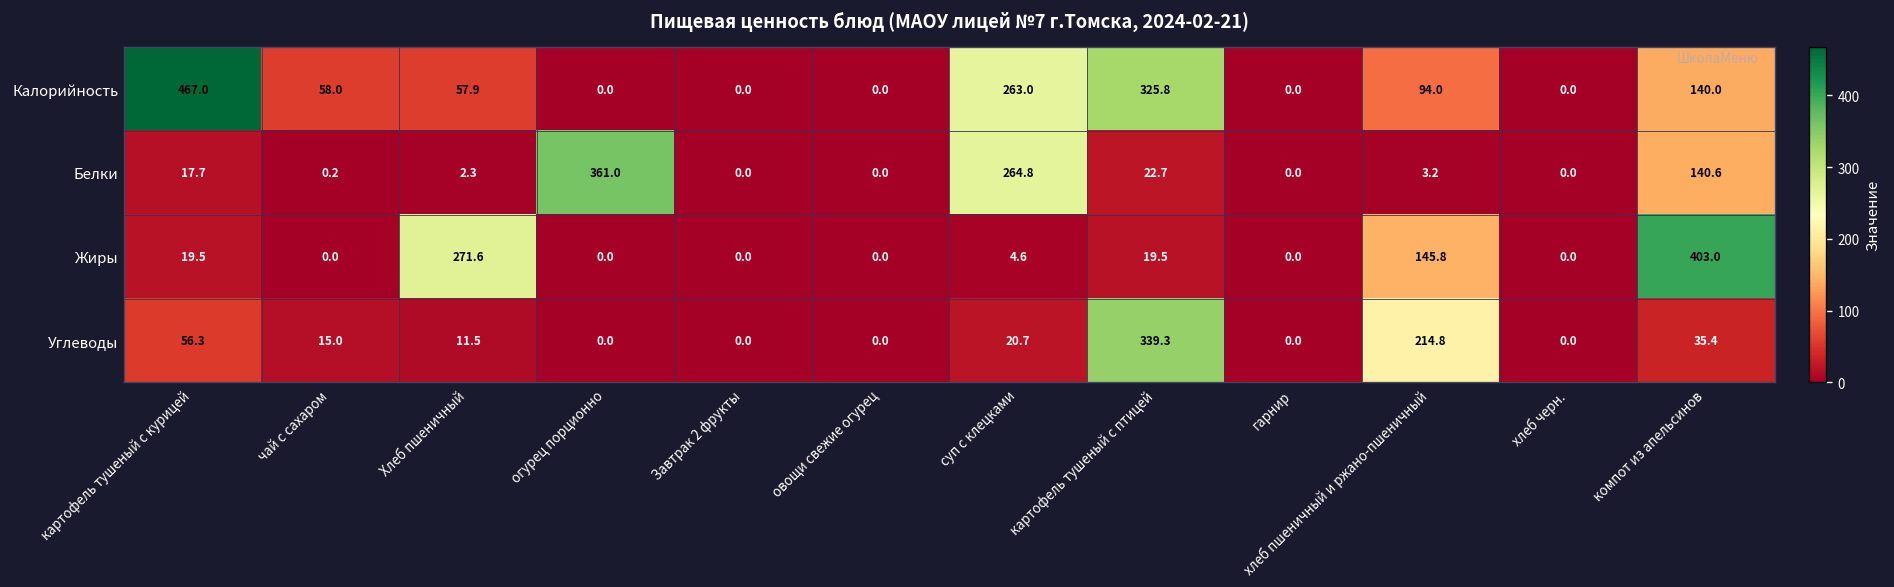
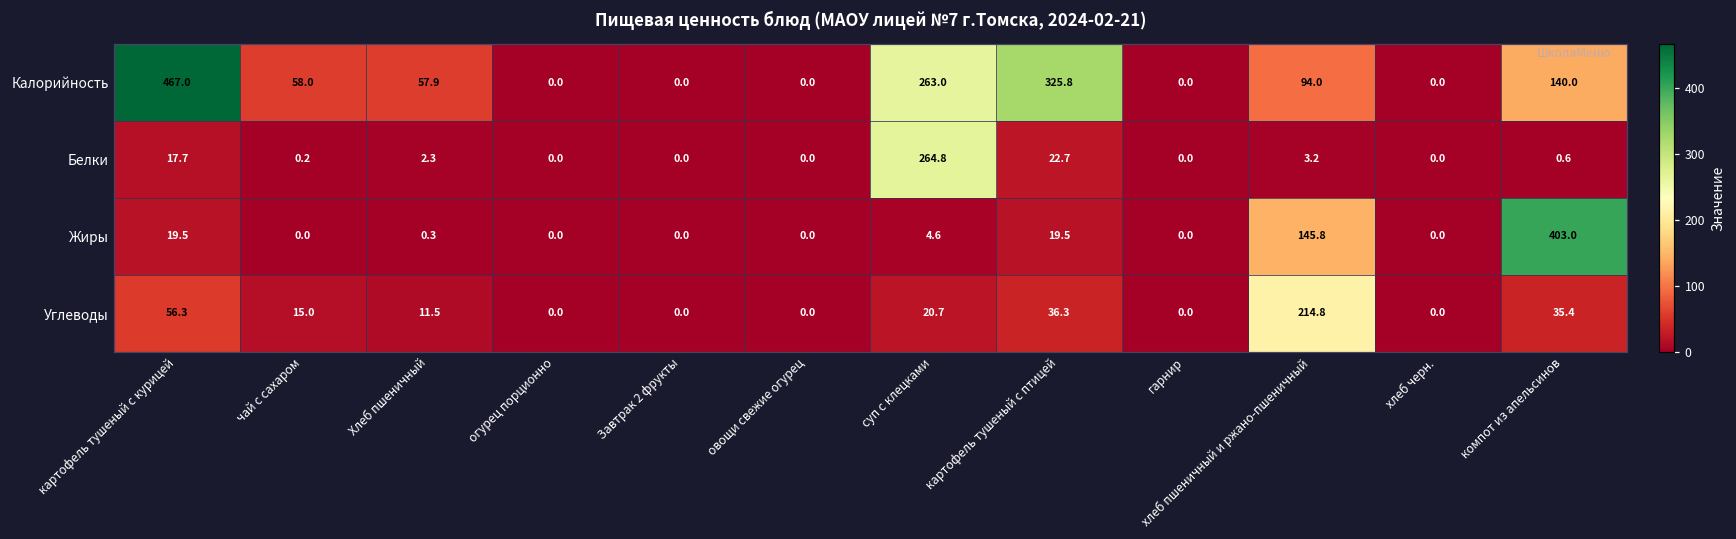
Белки, огурец порционно: 361.0 -> 0.0
Белки, компот из апельсинов: 140.6 -> 0.6
Жиры, Хлеб пшеничный: 271.6 -> 0.3
Углеводы, картофель тушеный с птицей: 339.3 -> 36.3
